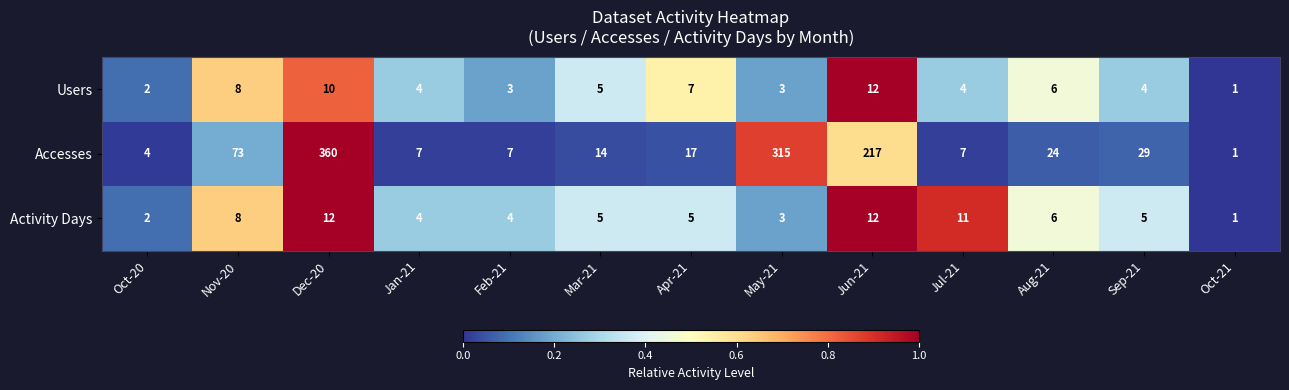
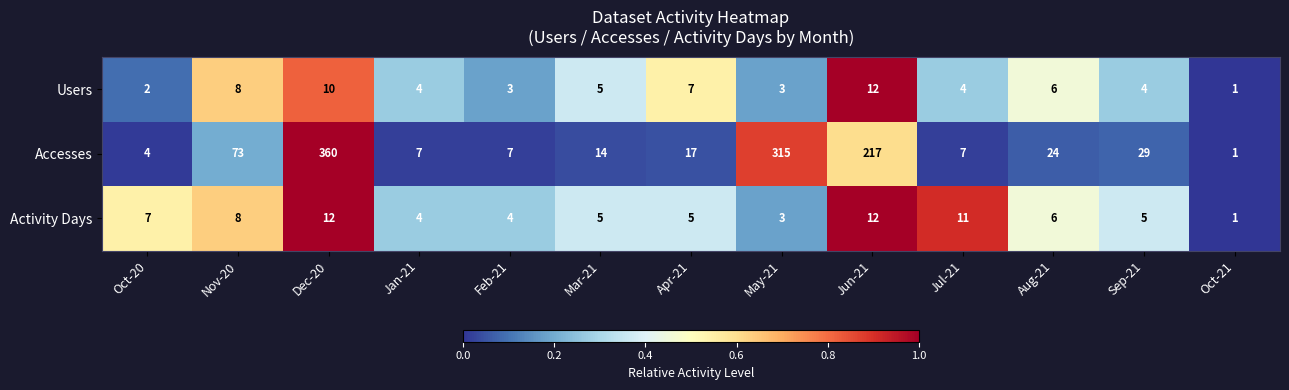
Activity Days, Oct-20: 2 -> 7
